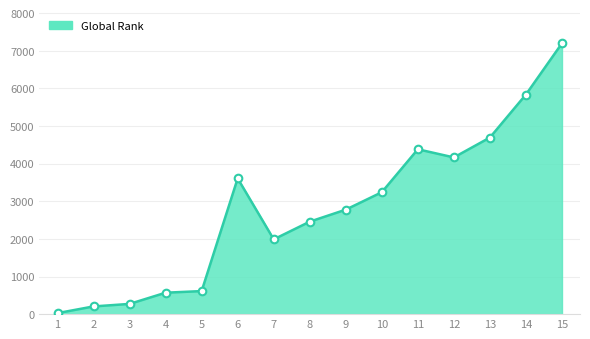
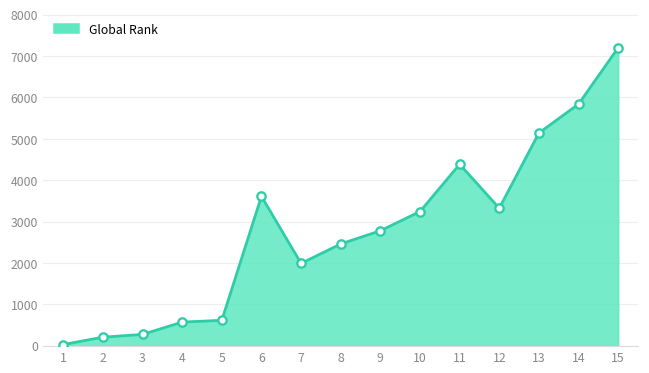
12: 4200 -> 3300
13: 4700 -> 5100
